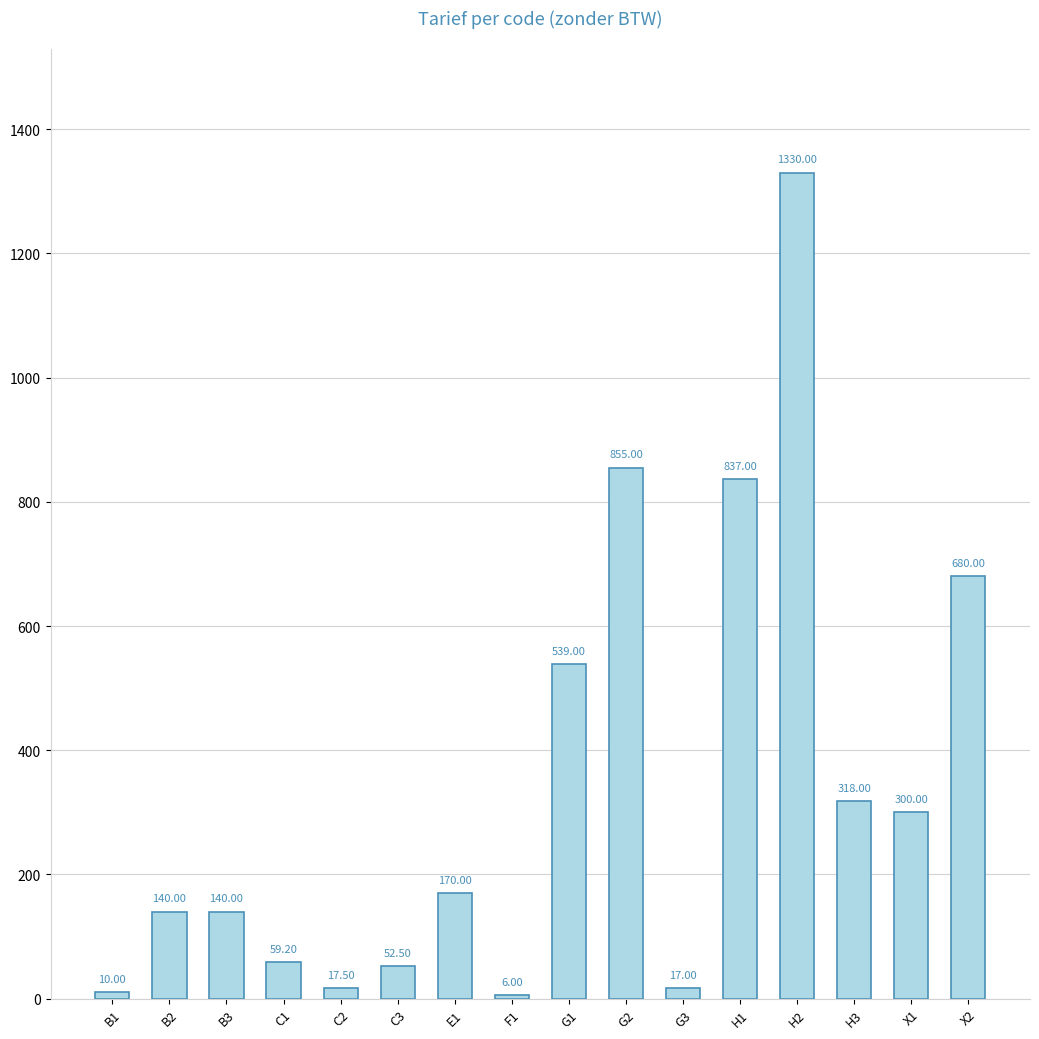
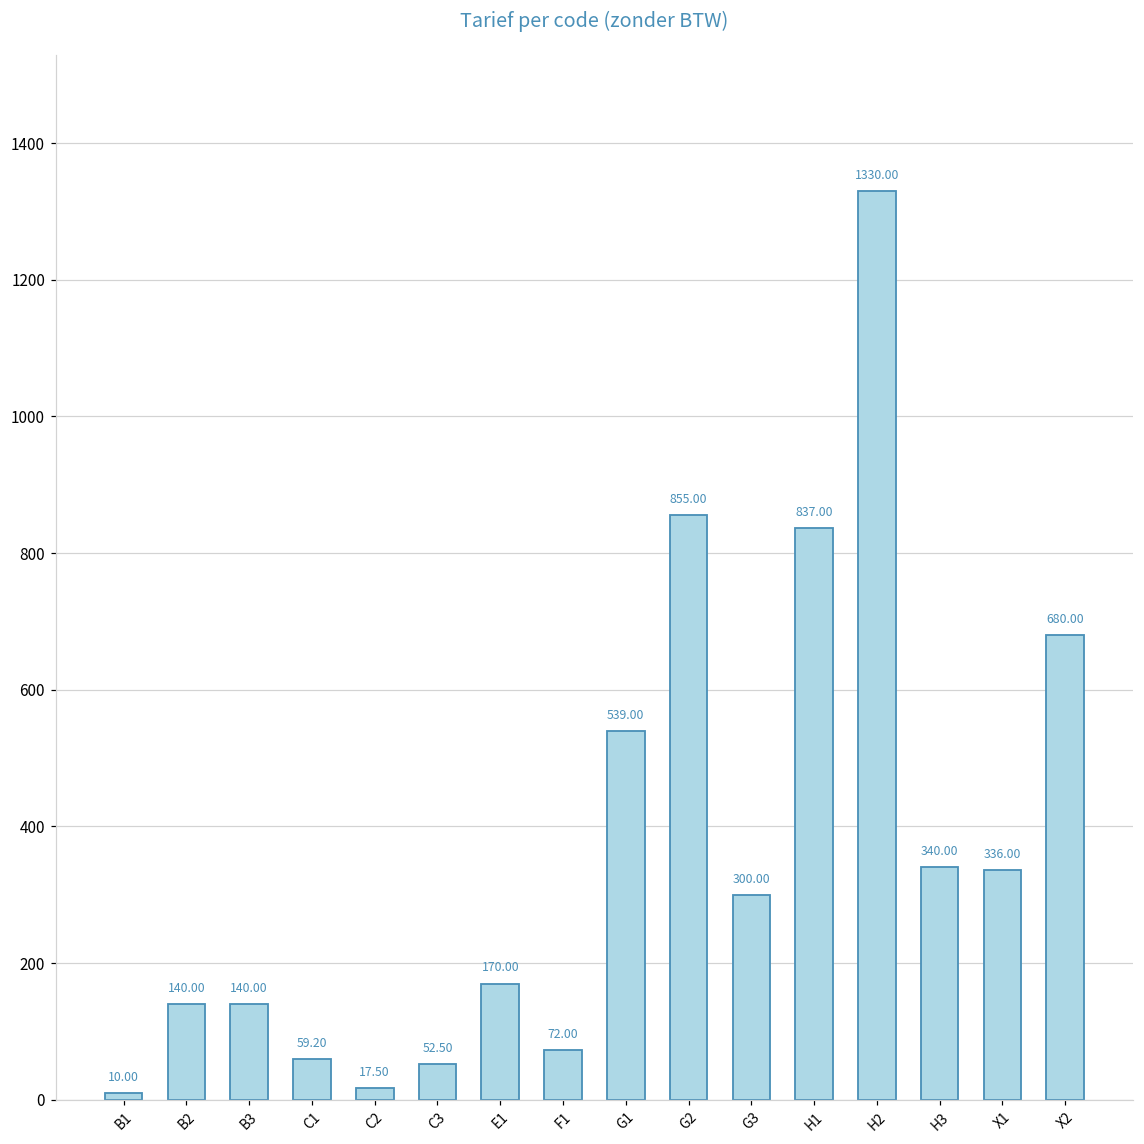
F1: 6.00 -> 72.00
G3: 17.00 -> 300.00
H3: 318.00 -> 340.00
X1: 300.00 -> 336.00
